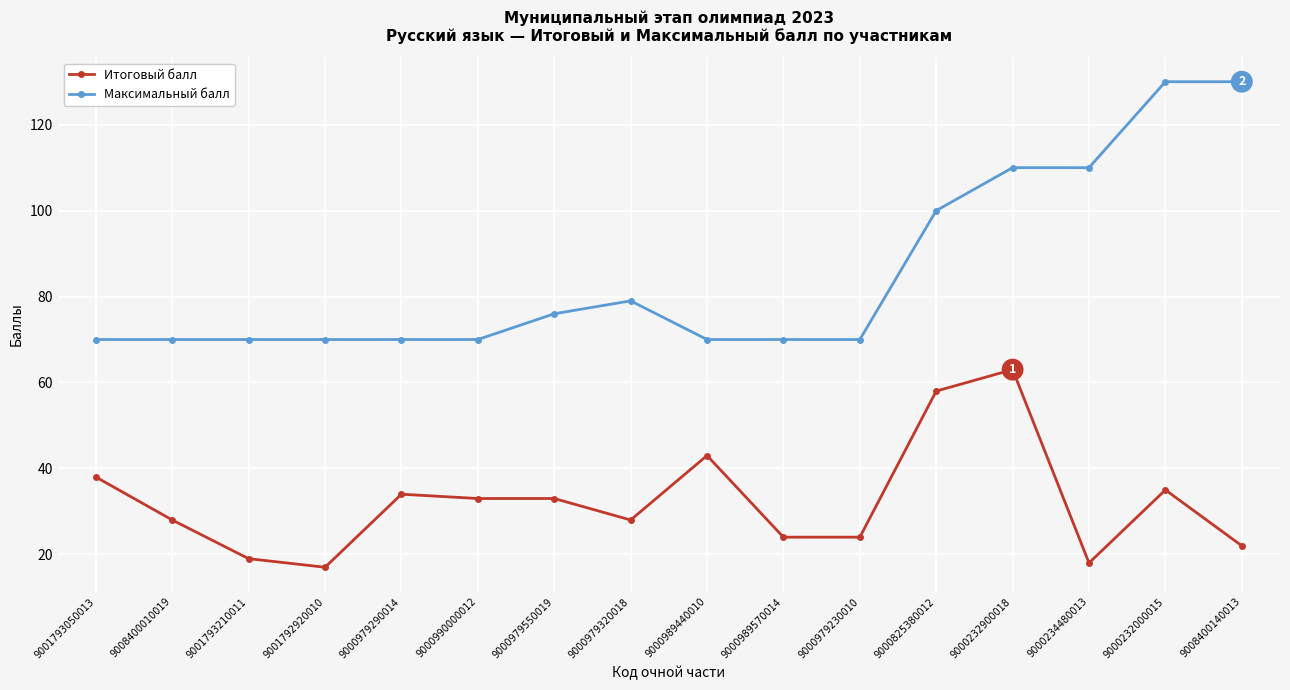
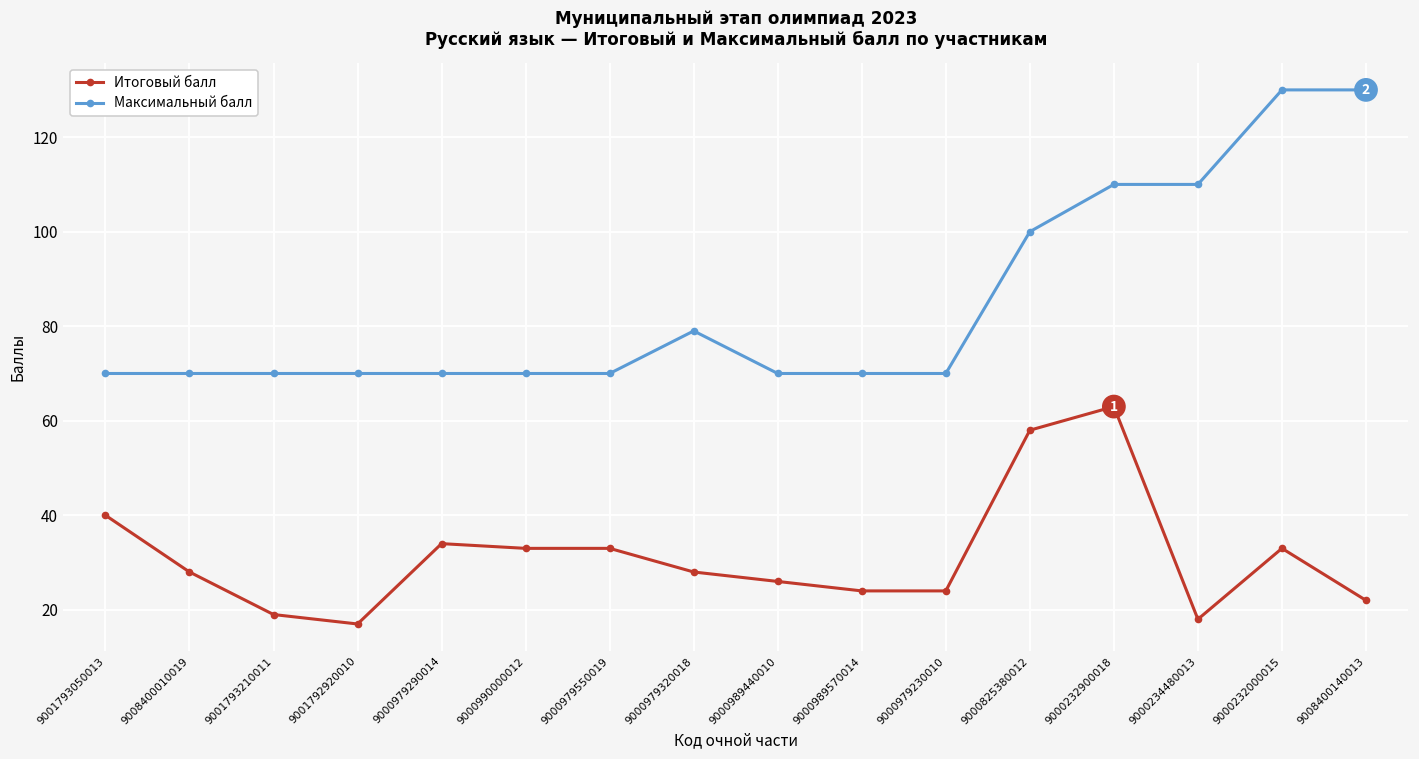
Итоговый балл, 9001793050013: 38 -> 40
Максимальный балл, 9000979550019: 76 -> 70
Итоговый балл, 9000989440010: 43 -> 26
Итоговый балл, 9000232000015: 35 -> 33
